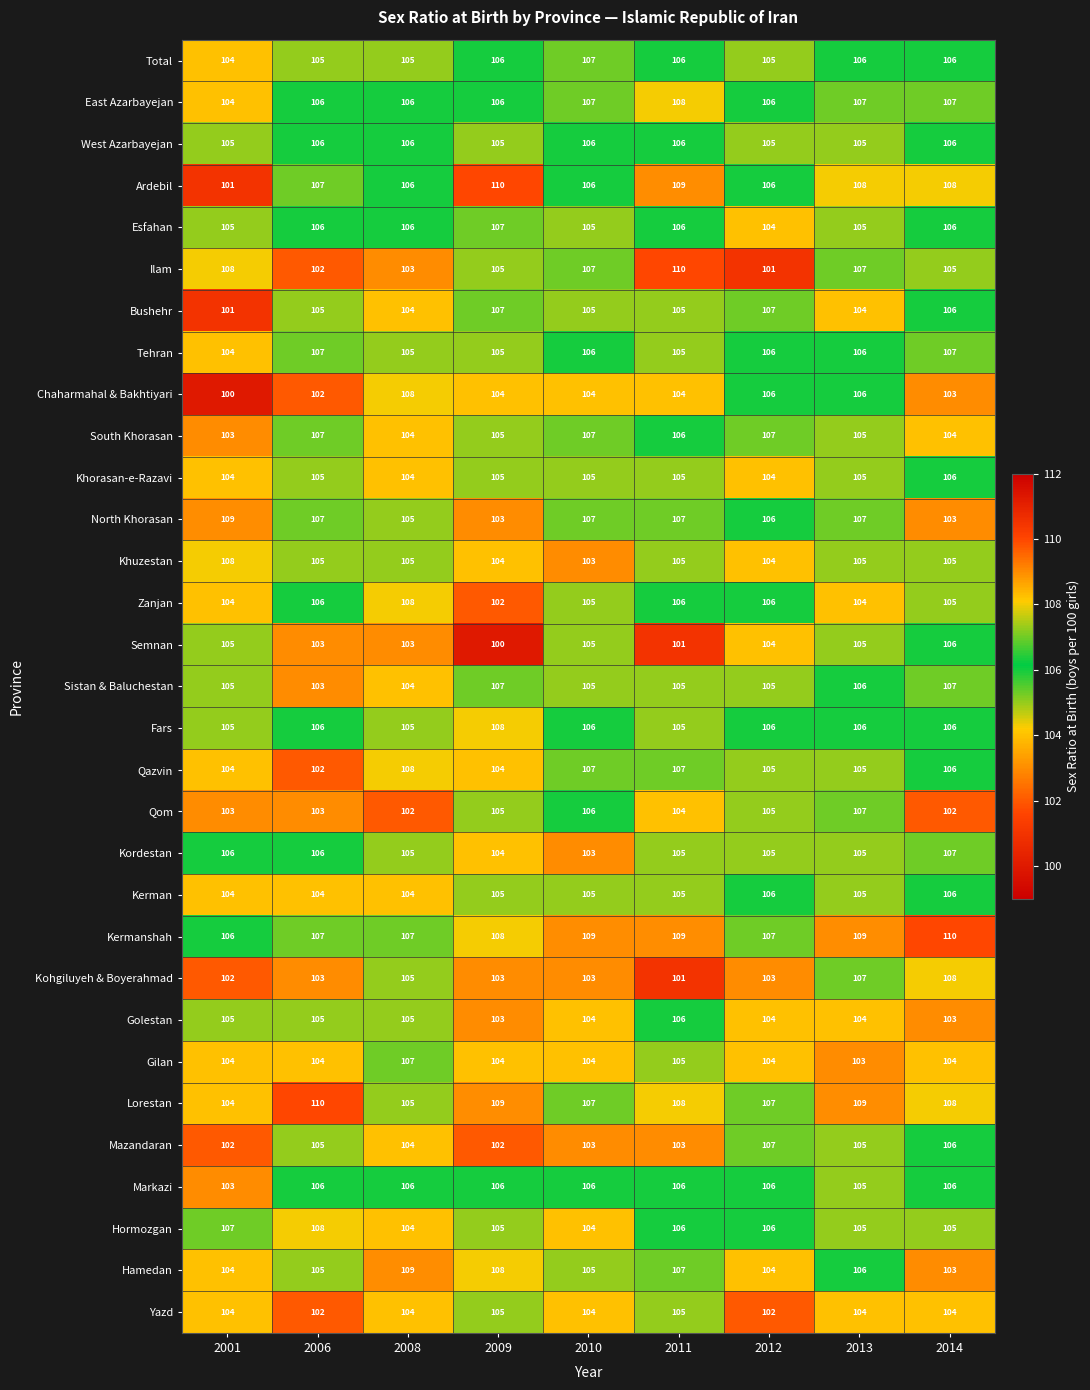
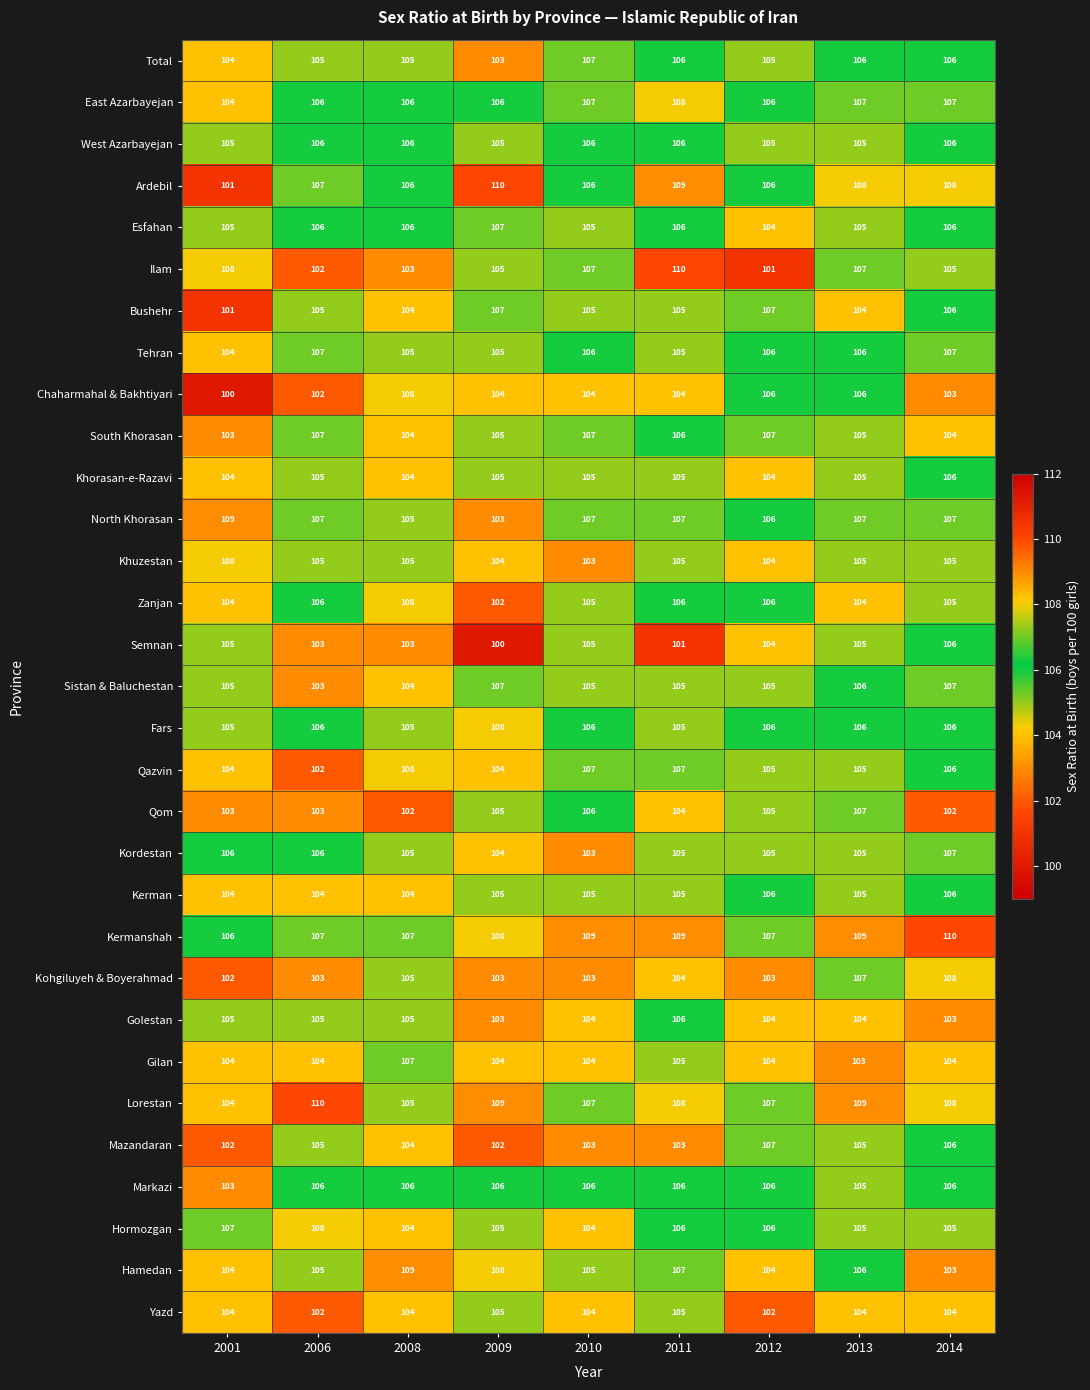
Total, 2009: 106 -> 103
North Khorasan, 2014: 103 -> 107
Kohgiluyeh & Boyerahmad, 2011: 101 -> 104
